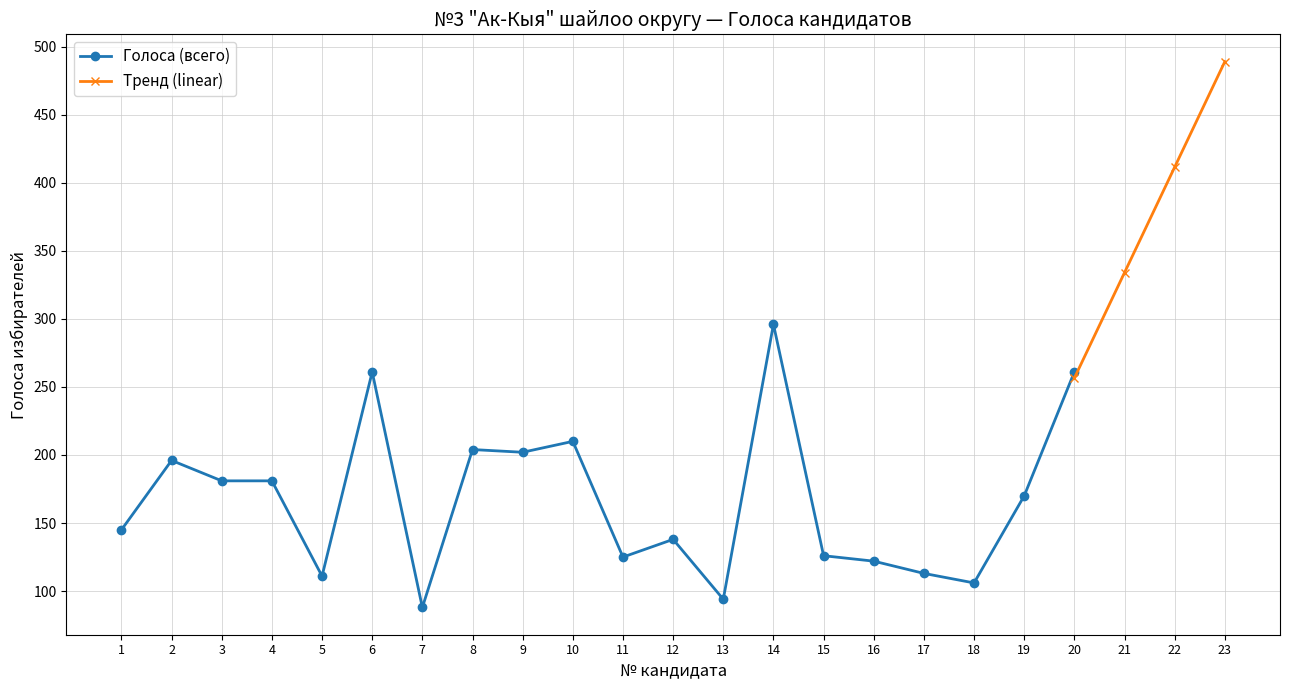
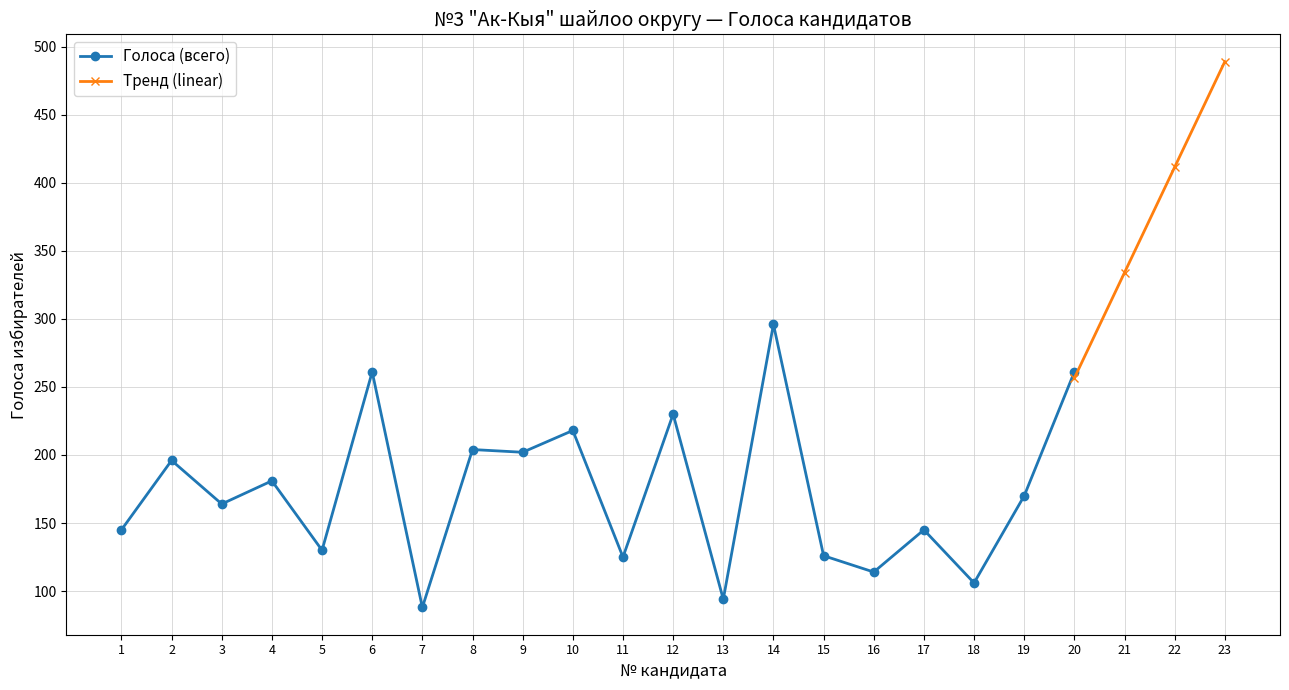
Голоса (всего), 3: 181 -> 164
Голоса (всего), 5: 111 -> 130
Голоса (всего), 10: 210 -> 218
Голоса (всего), 12: 138 -> 230
Голоса (всего), 16: 122 -> 114
Голоса (всего), 17: 113 -> 145
